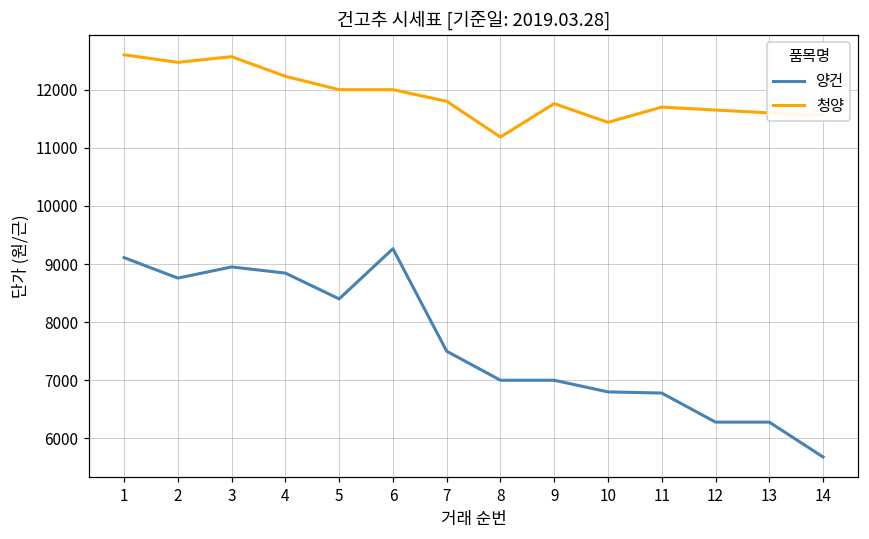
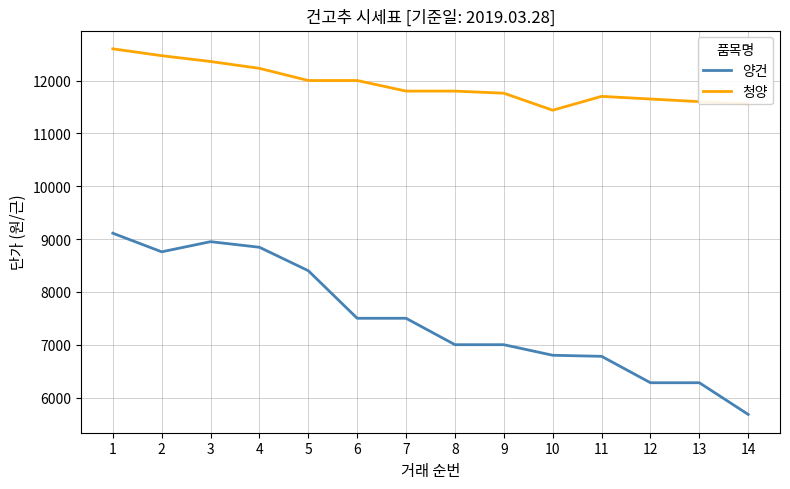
청양, 3: 12600 -> 12400
양건, 6: 9300 -> 7500
청양, 8: 11200 -> 11800
